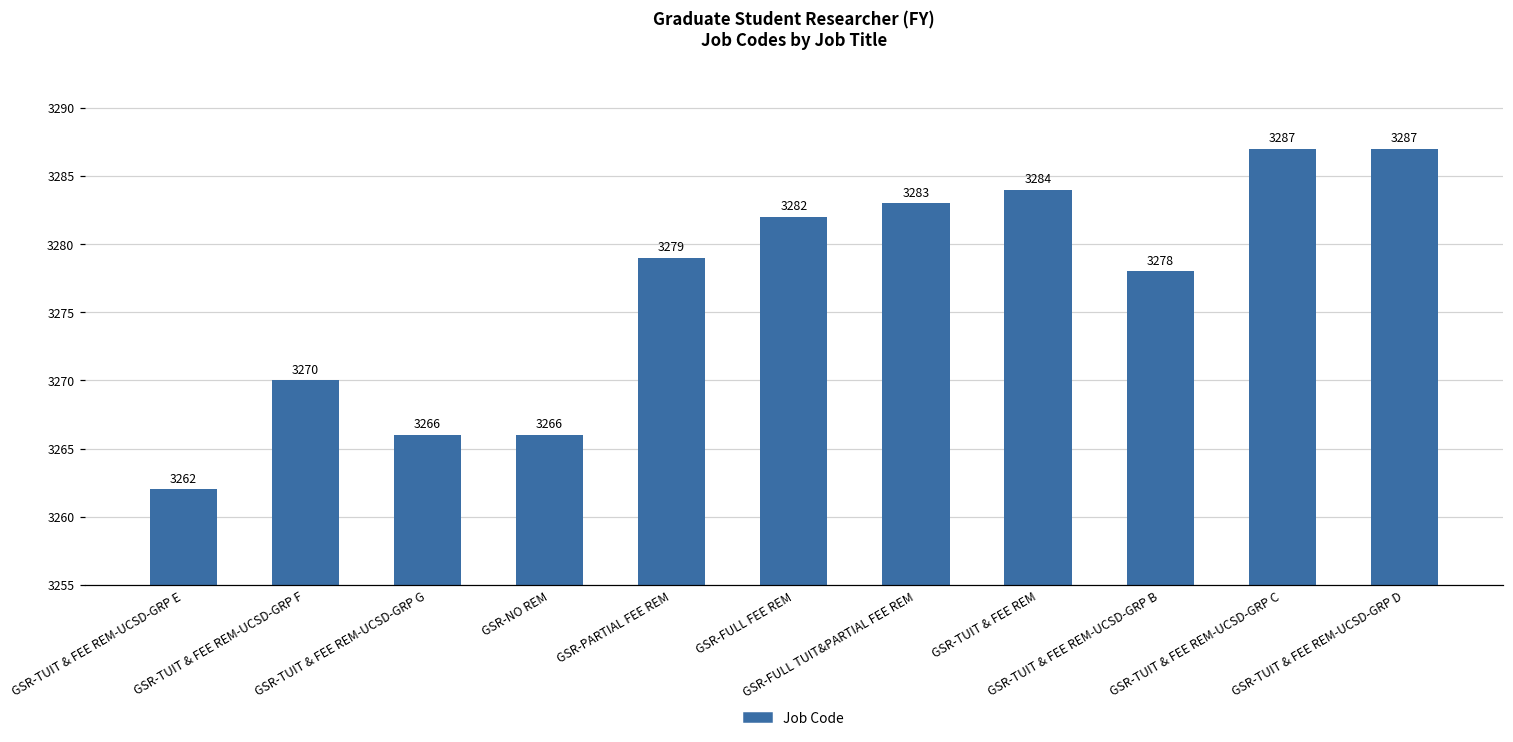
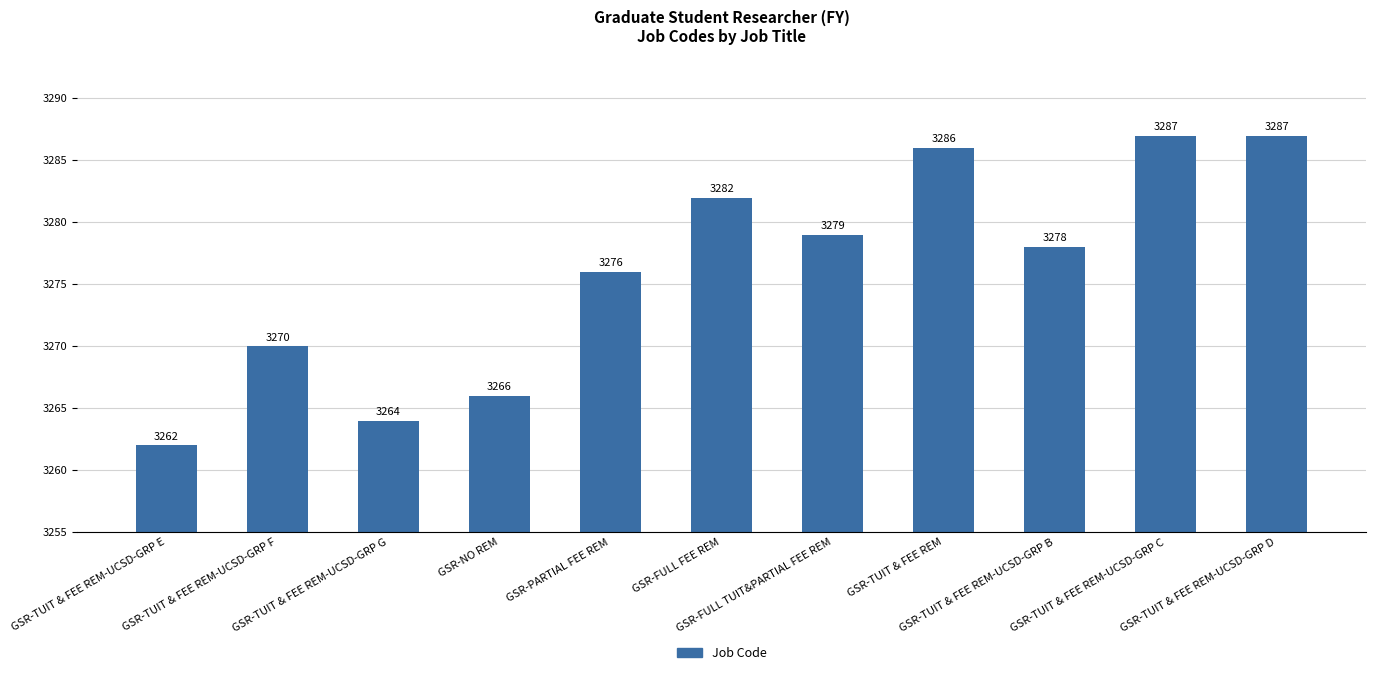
GSR-TUIT & FEE REM-UCSD-GRP G: 3266 -> 3264
GSR-PARTIAL FEE REM: 3279 -> 3276
GSR-FULL TUIT&PARTIAL FEE REM: 3283 -> 3279
GSR-TUIT & FEE REM: 3284 -> 3286
